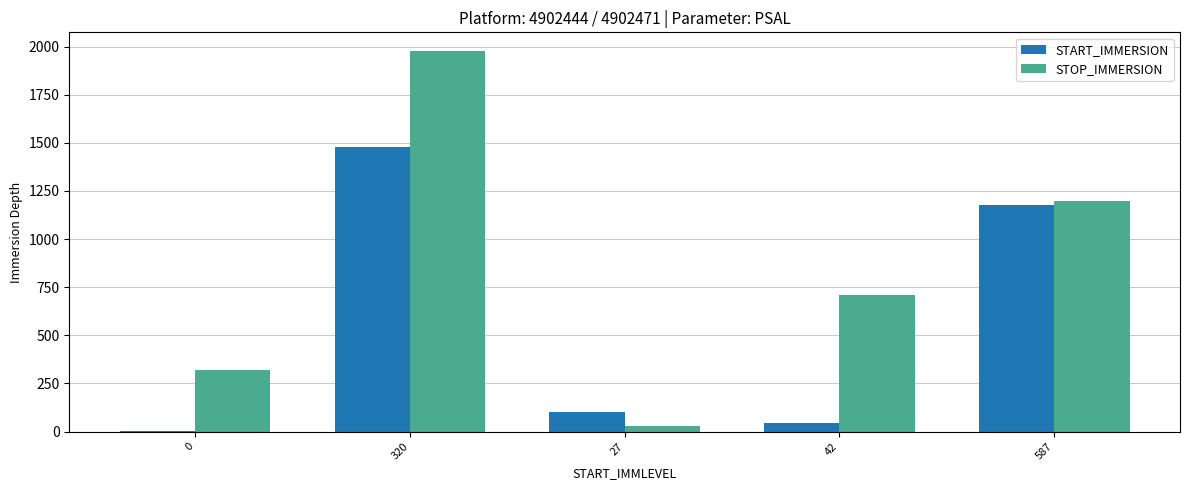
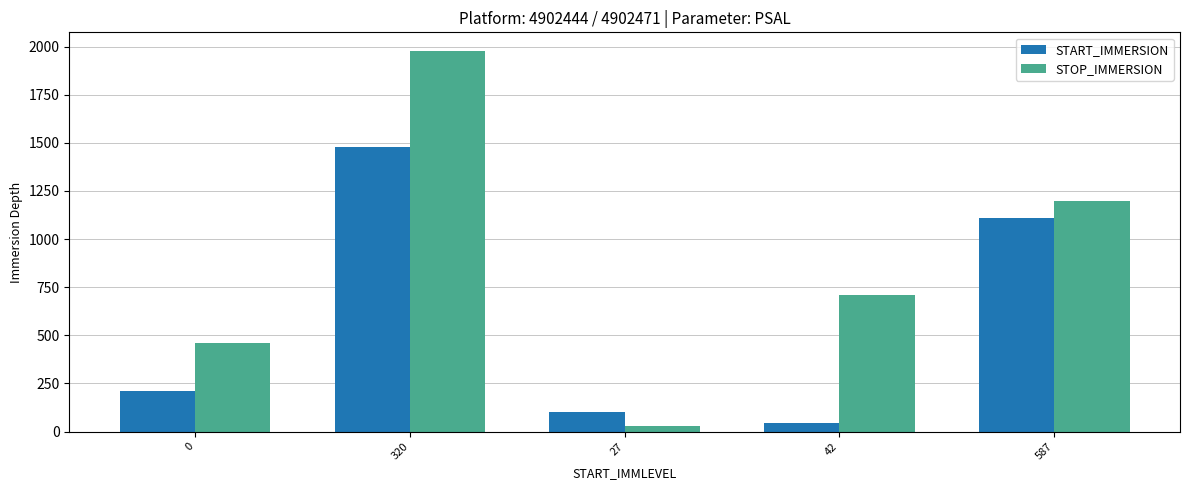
START_IMMERSION, 0: 0 -> 210
STOP_IMMERSION, 0: 320 -> 460
START_IMMERSION, 587: 1180 -> 1110
